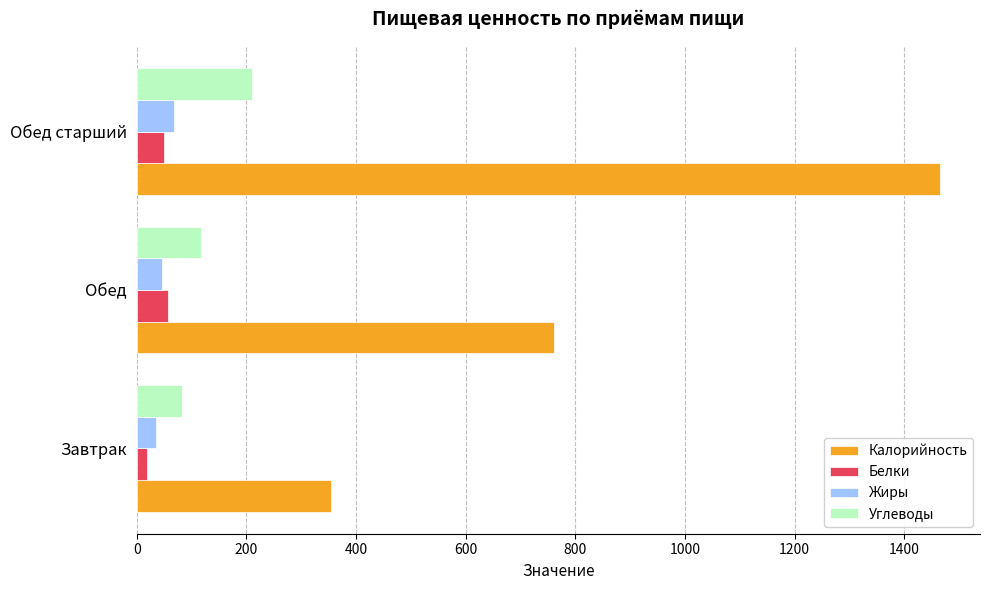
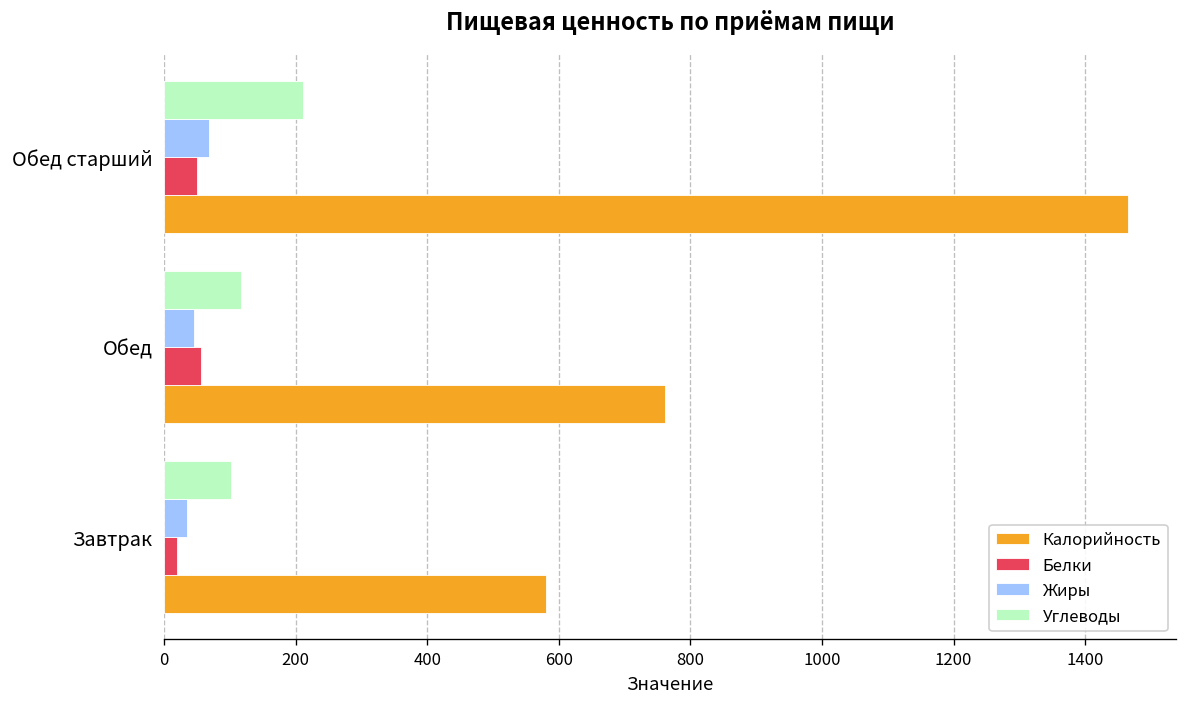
Углеводы, Завтрак: 80 -> 100
Калорийность, Завтрак: 360 -> 580
